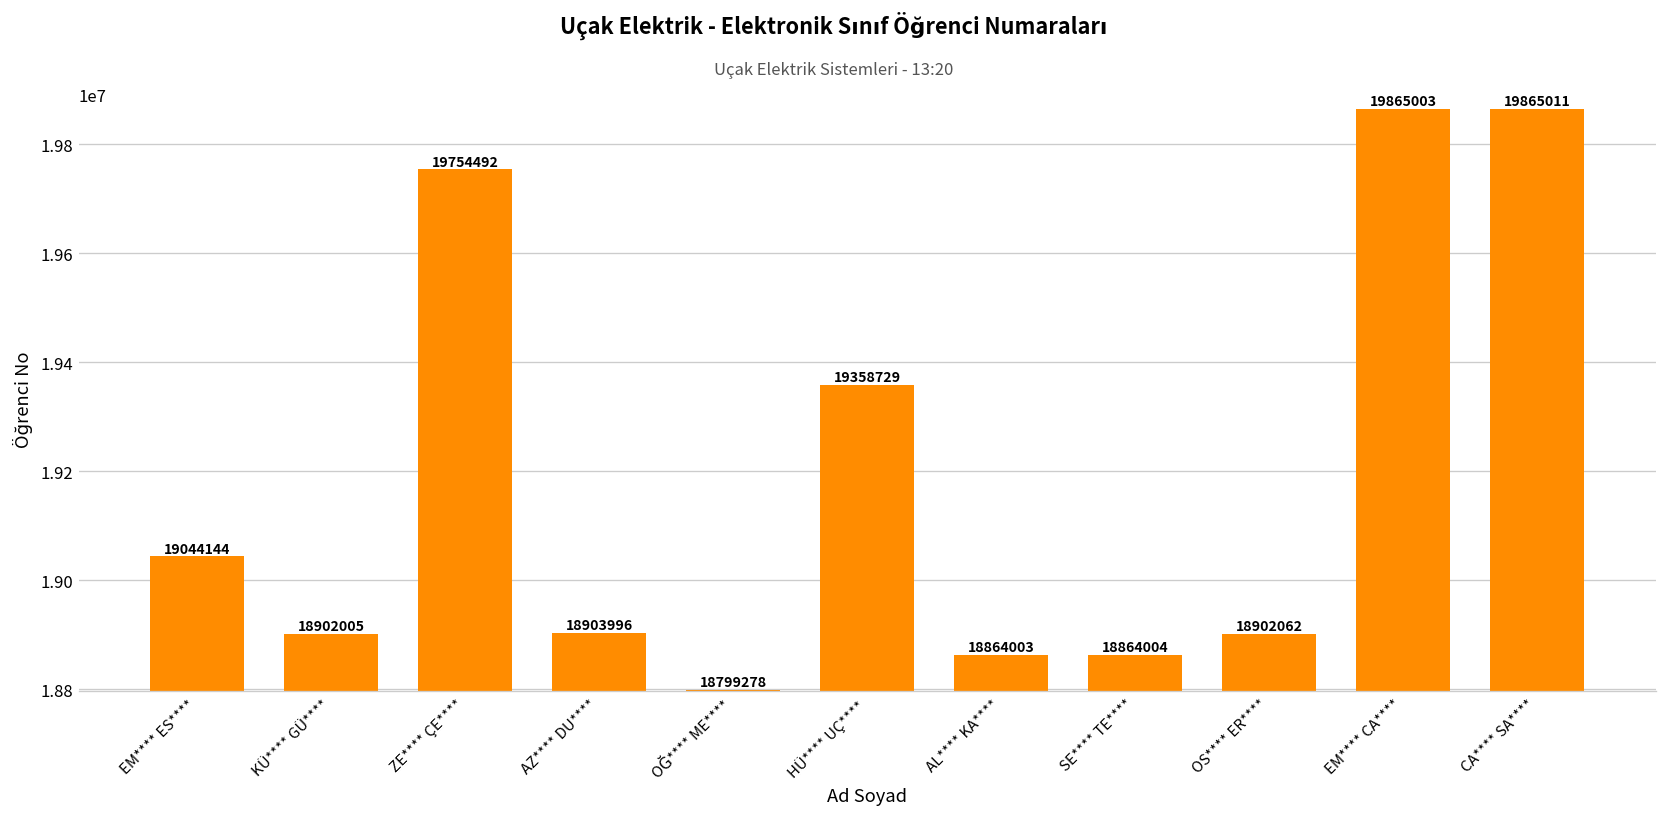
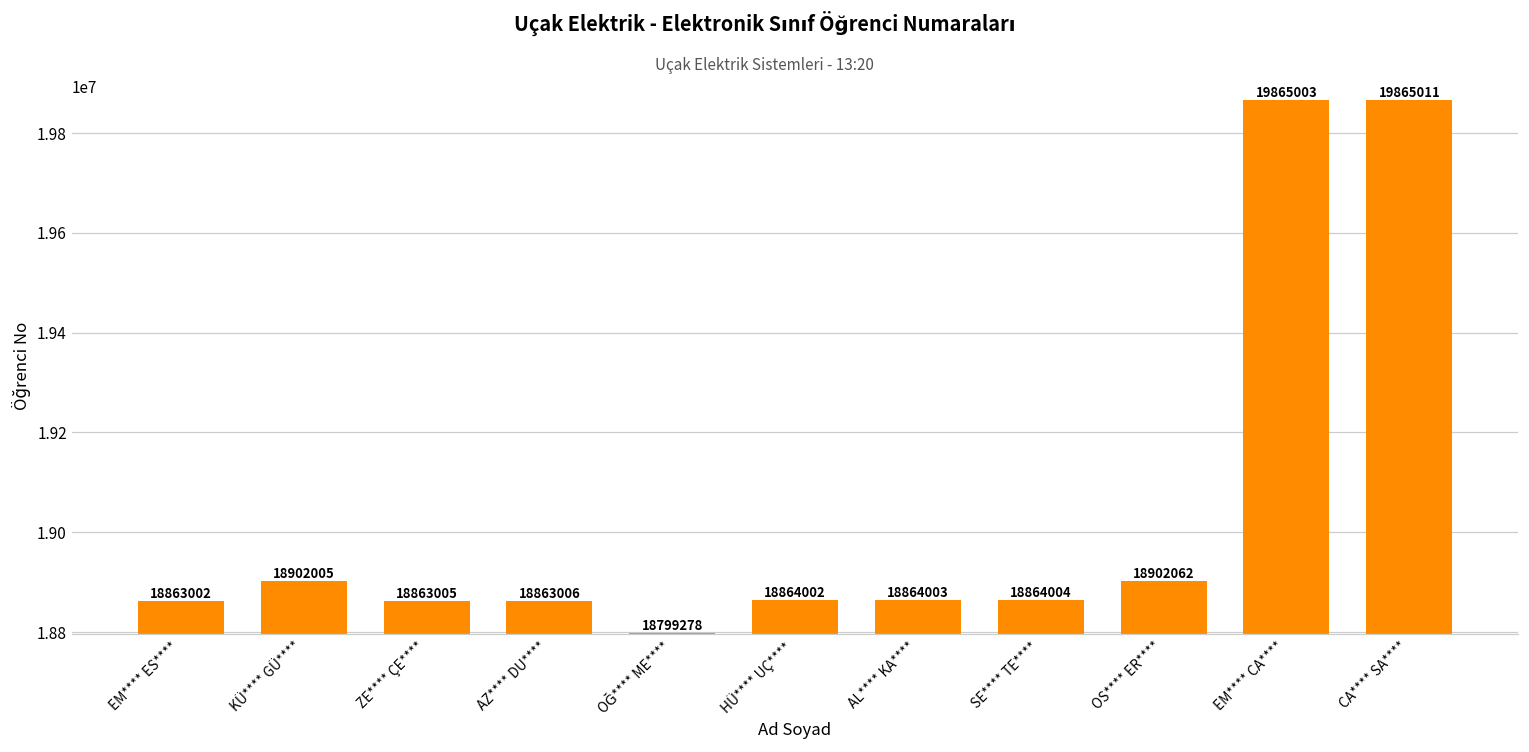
EM**** ES****: 19044144 -> 18863002
ZE**** ÇE****: 19754492 -> 18863005
AZ**** DU****: 18903996 -> 18863006
HÜ**** UÇ****: 19358729 -> 18864002
